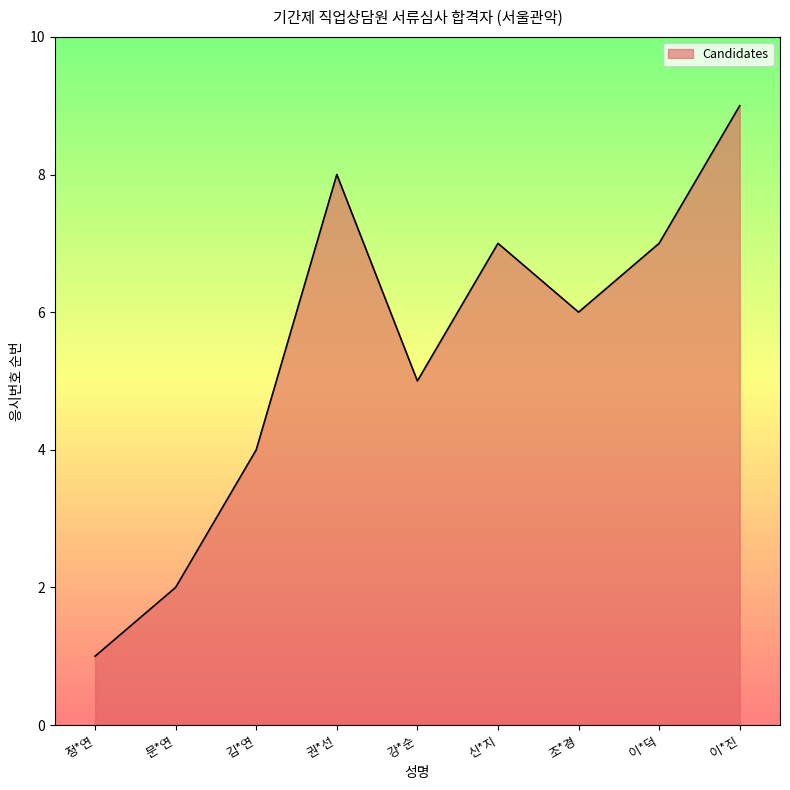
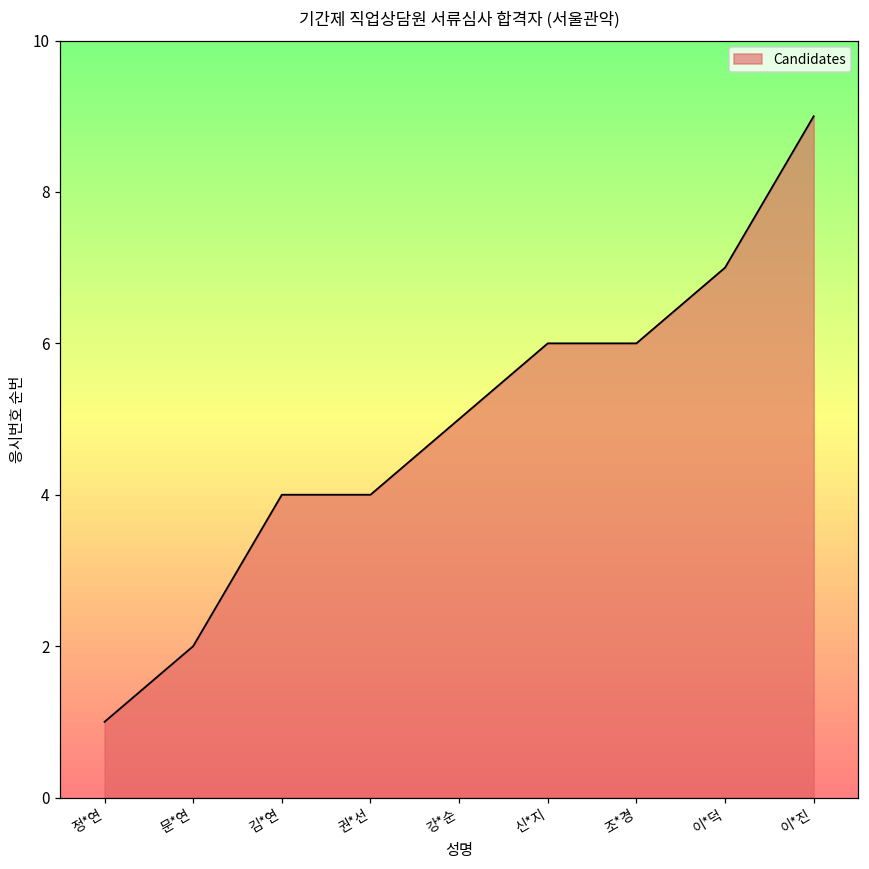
권*선: 8 -> 4
신*지: 7 -> 6
